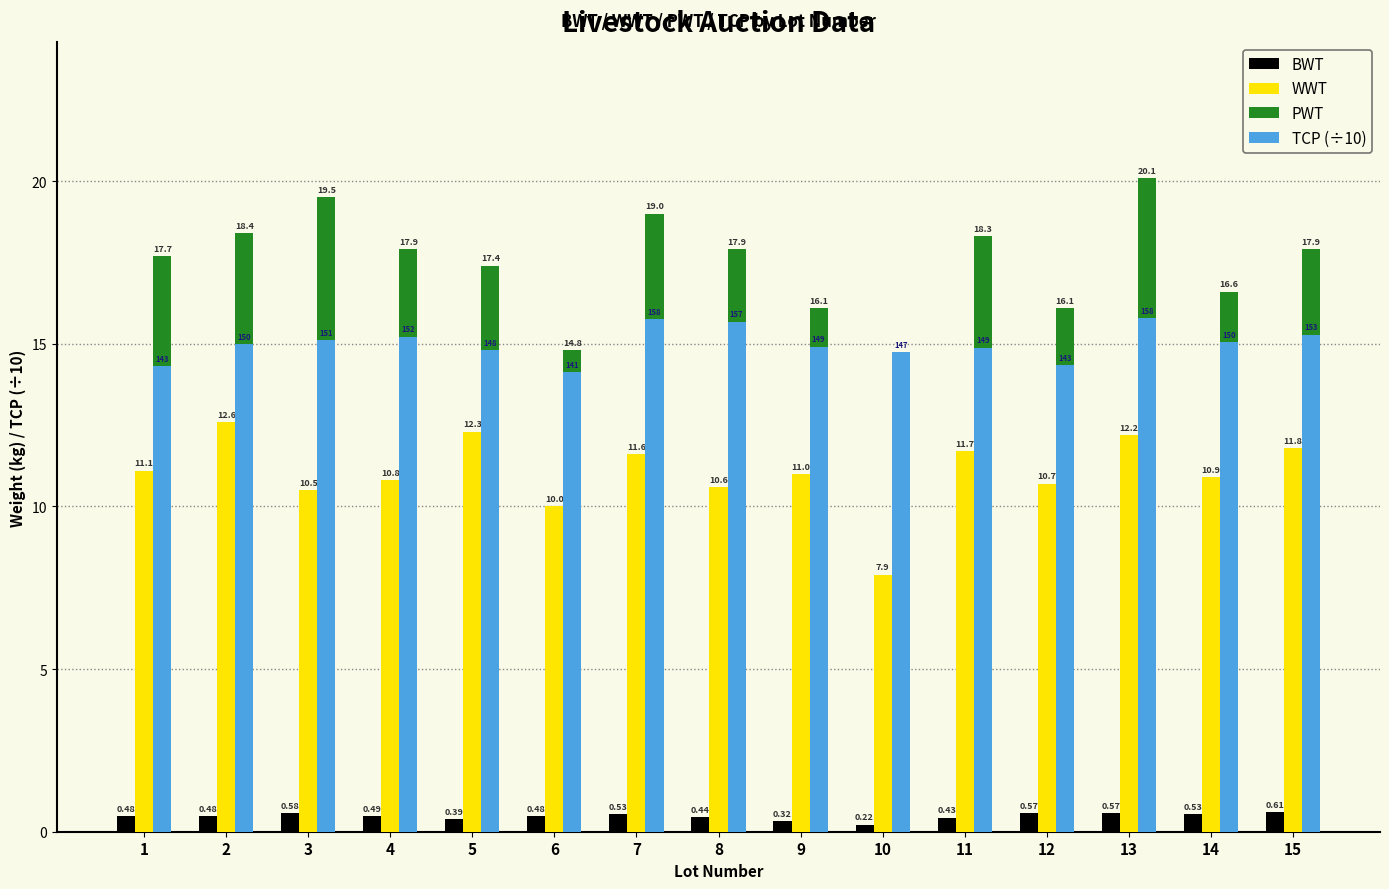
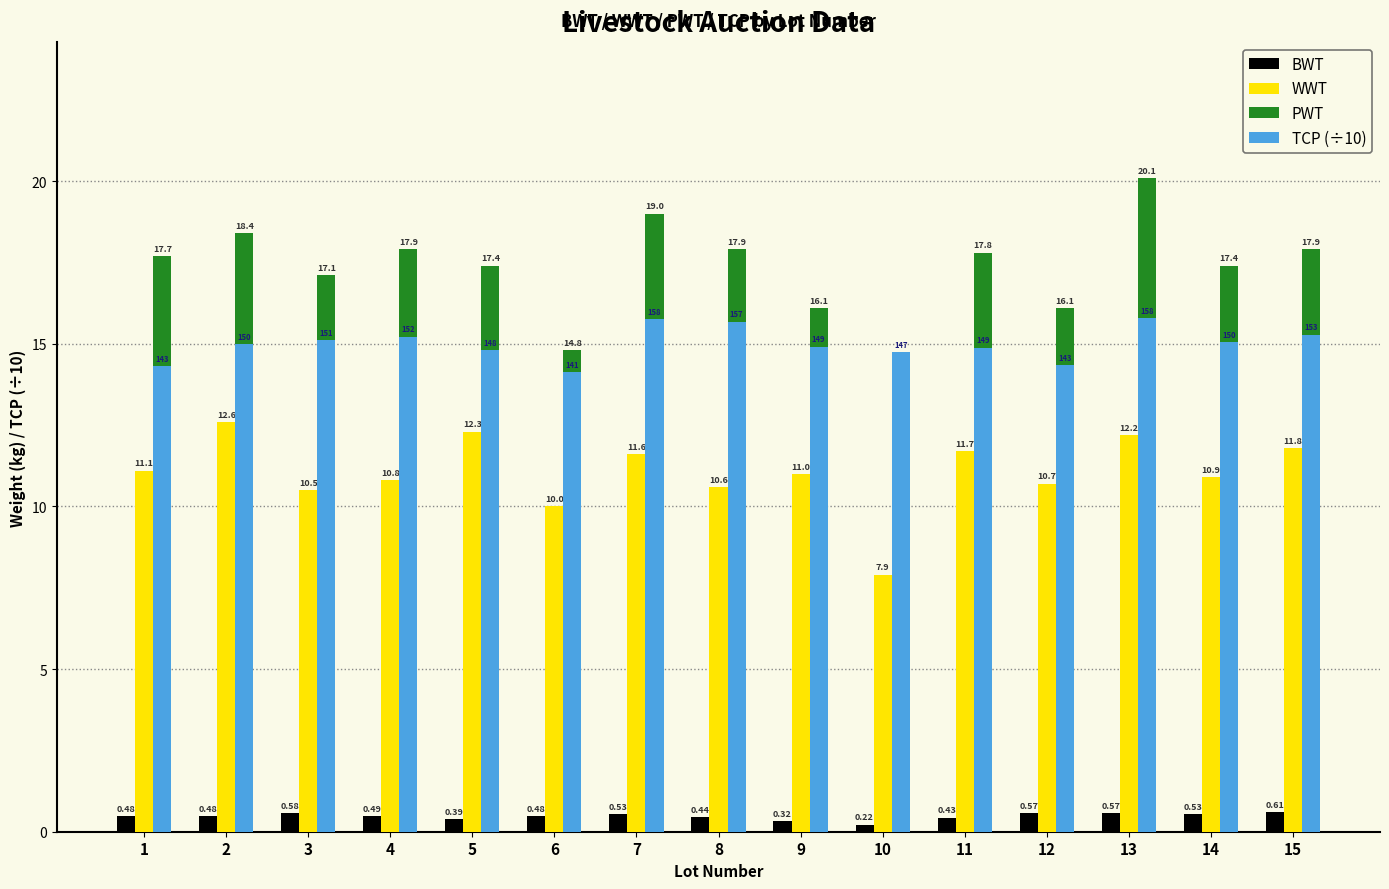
PWT, 3: 19.5 -> 17.1
PWT, 11: 18.3 -> 17.8
PWT, 14: 16.6 -> 17.4
